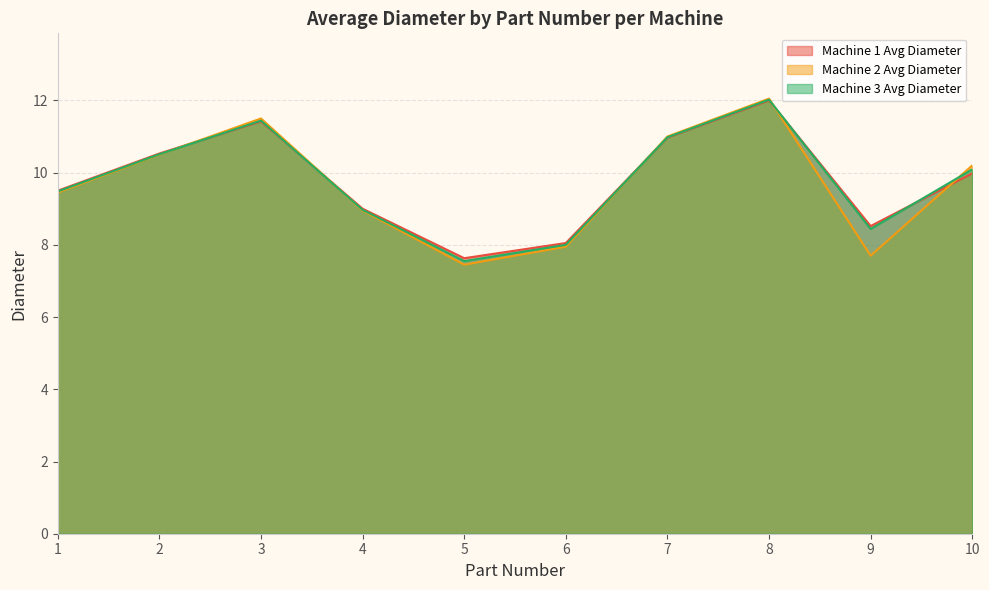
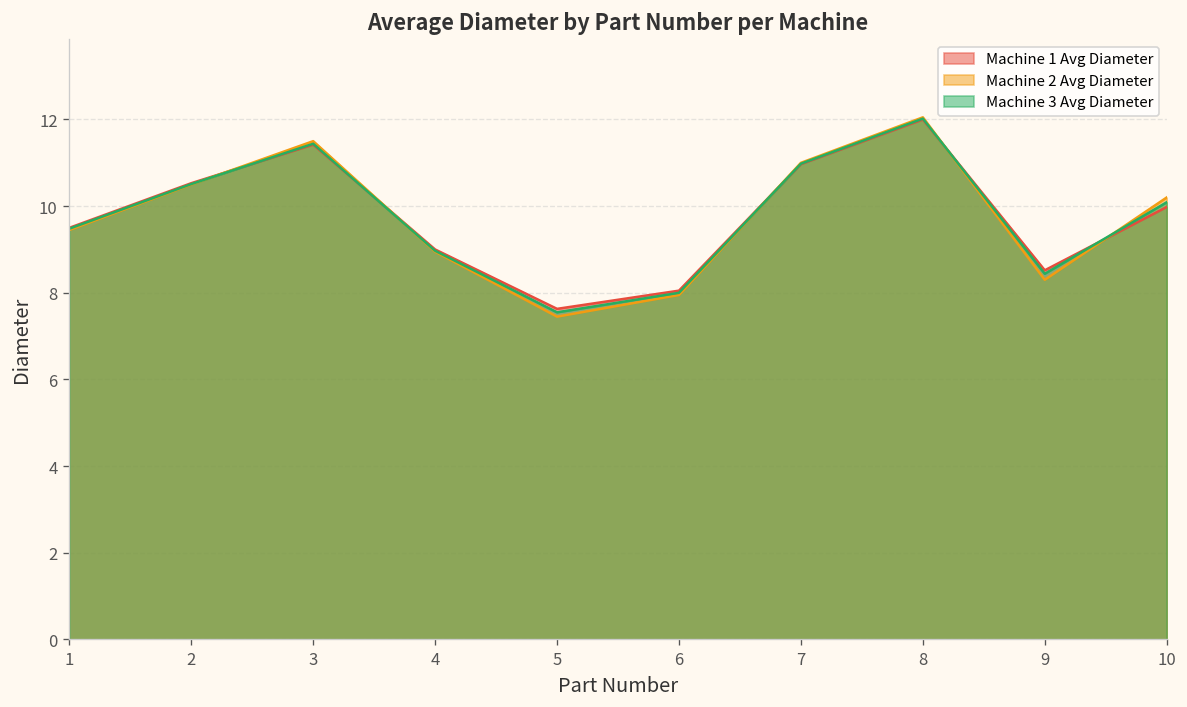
Machine 2 Avg Diameter, 9: 7.7 -> 8.3
